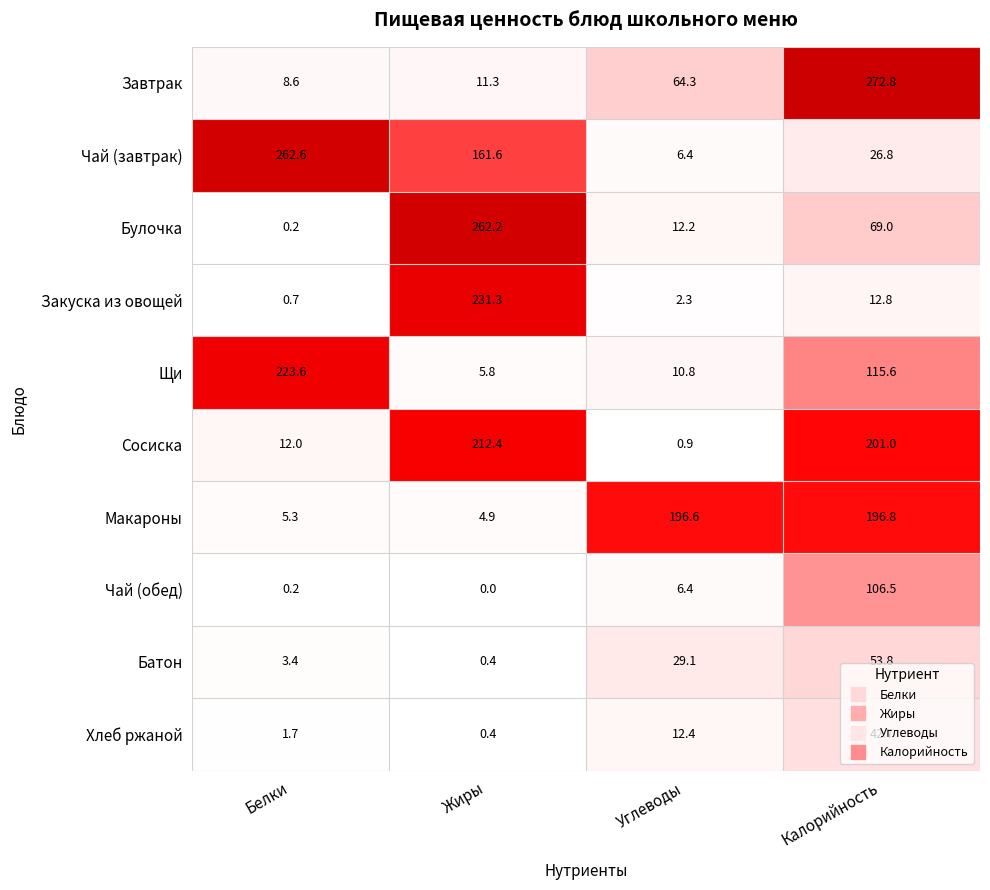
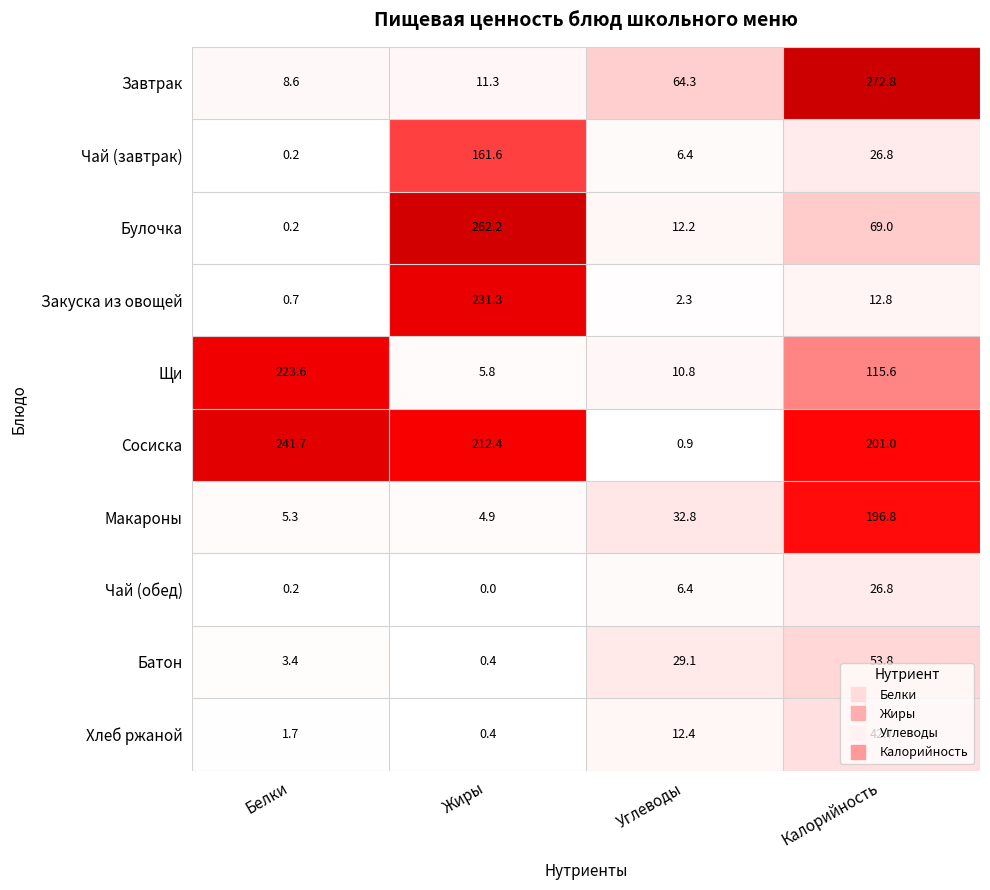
Чай (завтрак), Белки: 262.6 -> 0.2
Сосиска, Белки: 12.0 -> 241.7
Макароны, Углеводы: 196.6 -> 32.8
Чай (обед), Калорийность: 106.5 -> 26.8
